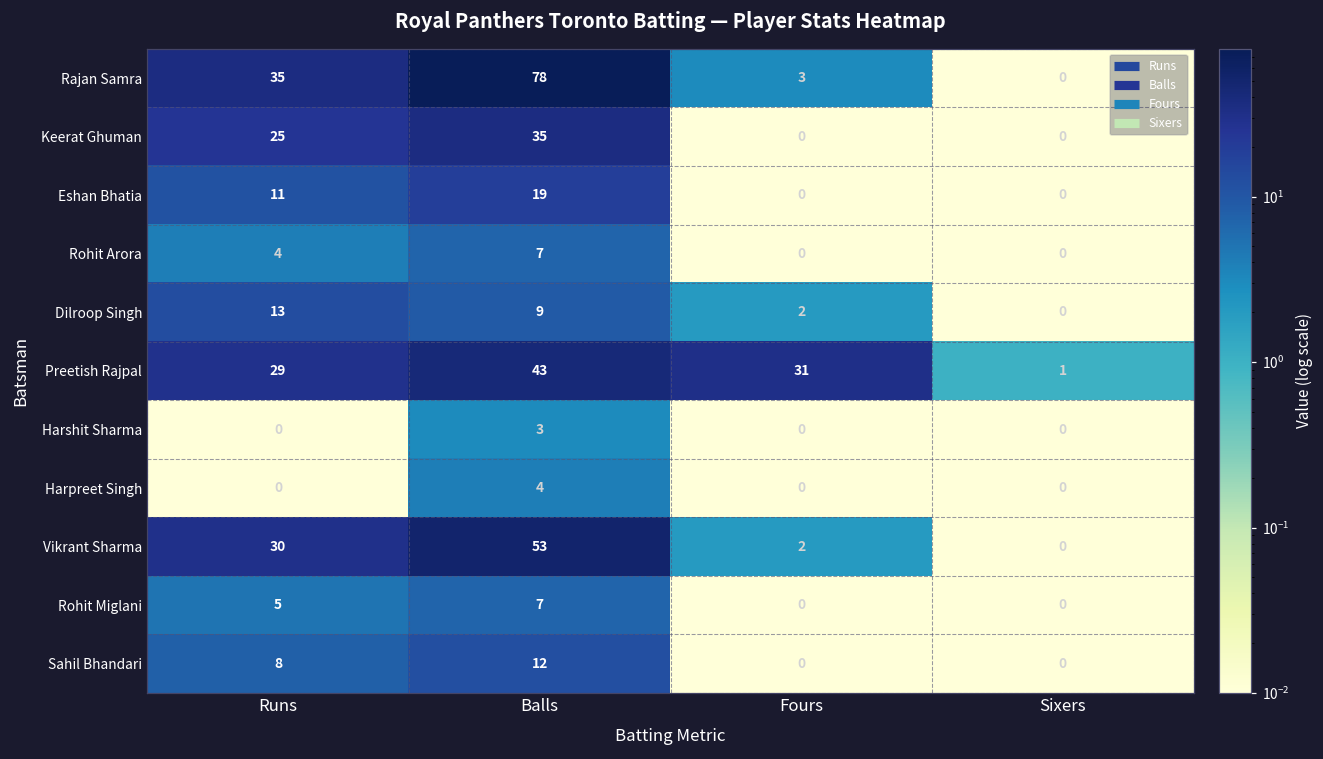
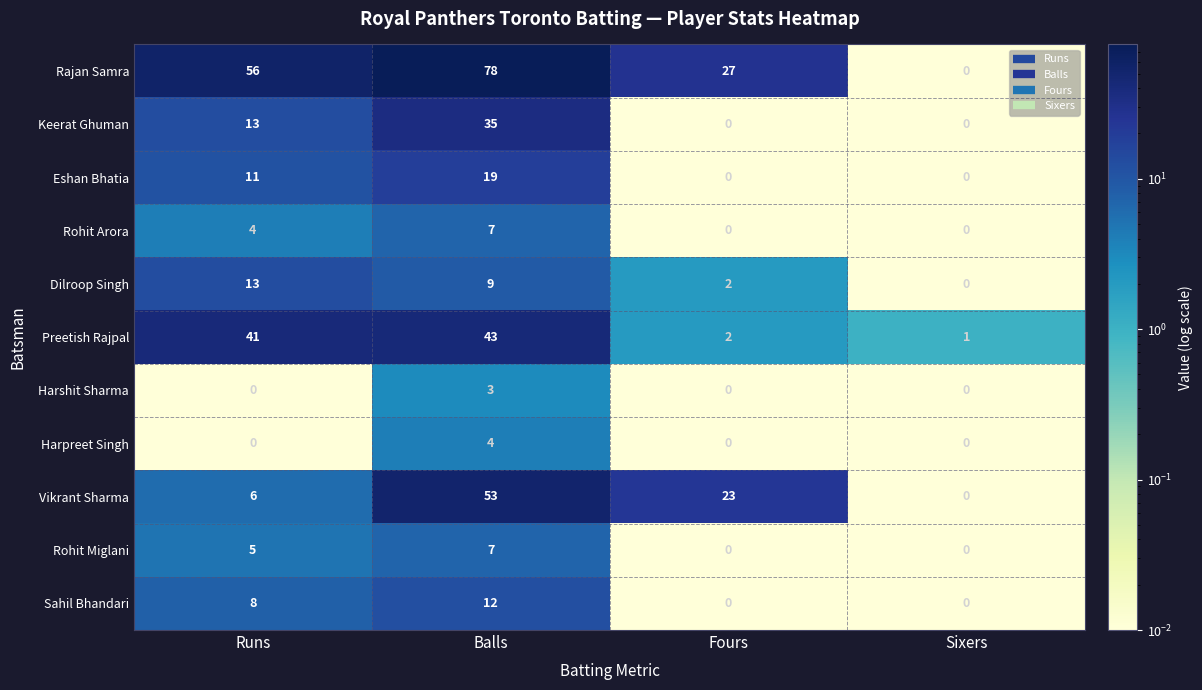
Rajan Samra, Runs: 35 -> 56
Rajan Samra, Fours: 3 -> 27
Keerat Ghuman, Runs: 25 -> 13
Preetish Rajpal, Runs: 29 -> 41
Preetish Rajpal, Fours: 31 -> 2
Vikrant Sharma, Runs: 30 -> 6
Vikrant Sharma, Fours: 2 -> 23
